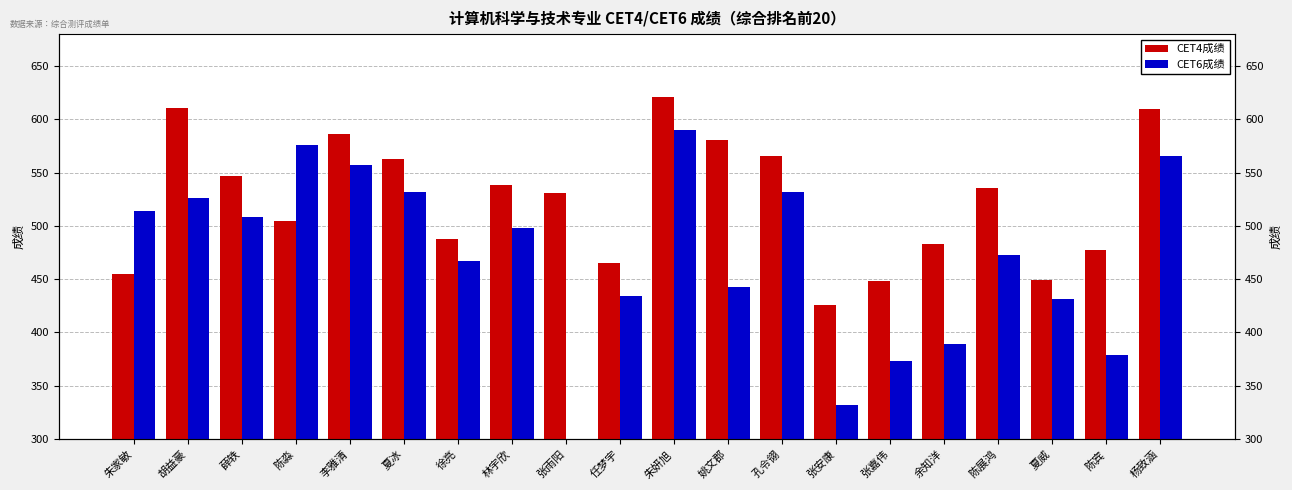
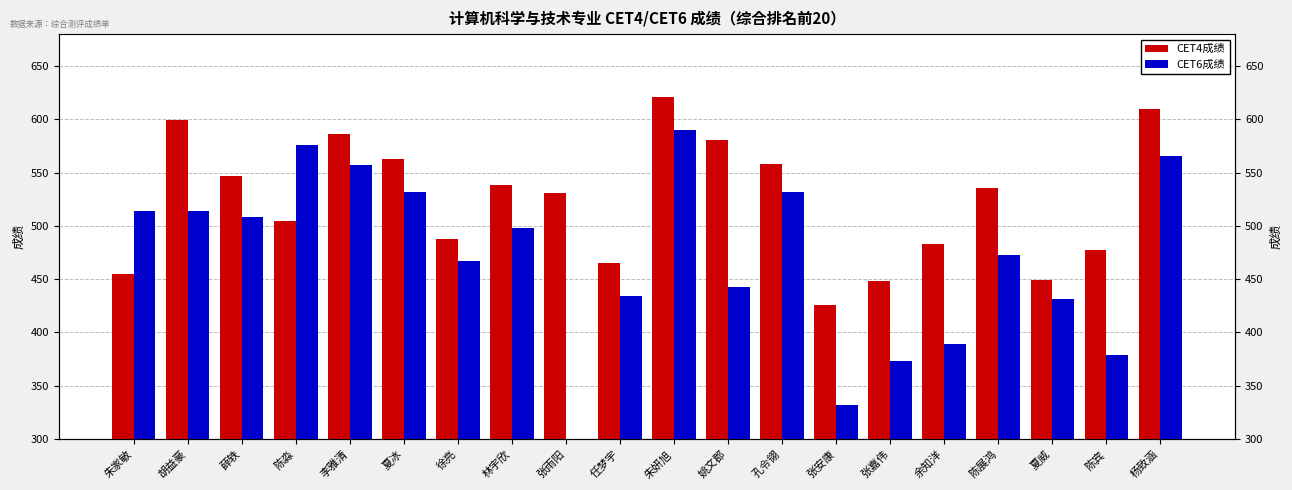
CET4成绩, 胡益豪: 611 -> 599
CET6成绩, 胡益豪: 526 -> 514
CET4成绩, 孔令翎: 566 -> 558
